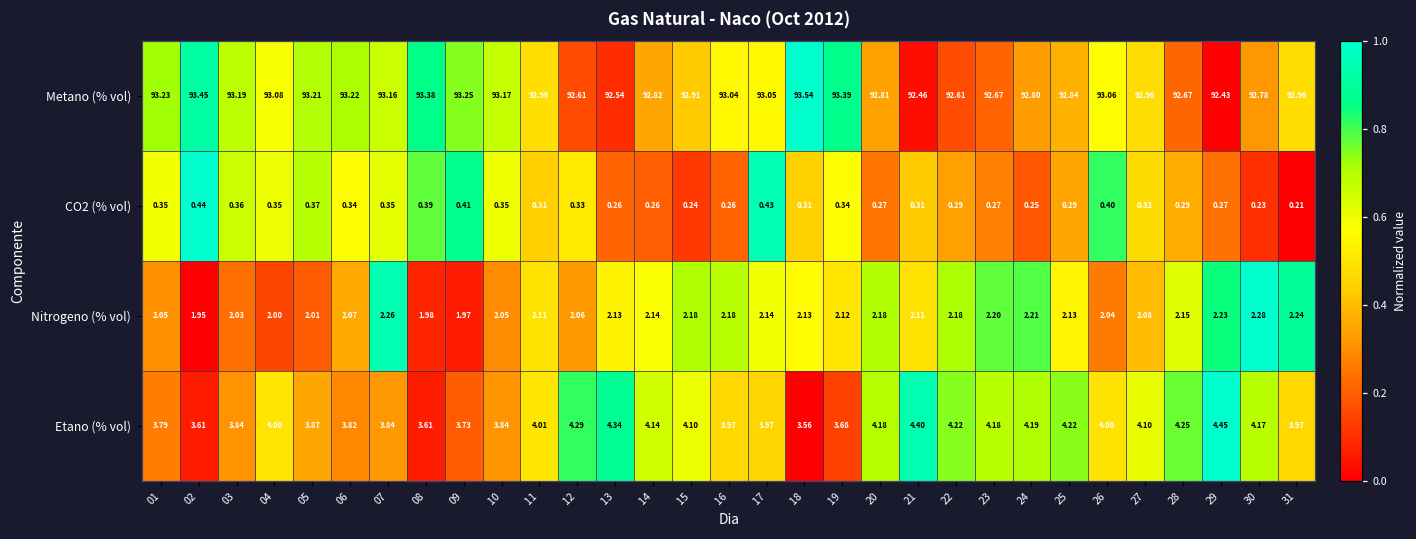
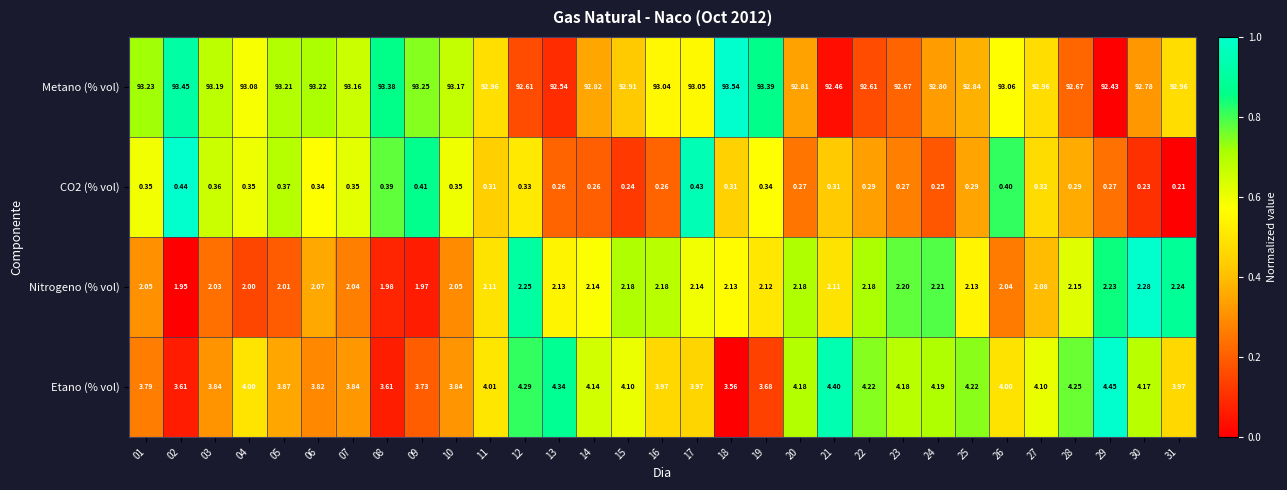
Nitrogeno (% vol), 07: 2.26 -> 2.04
Nitrogeno (% vol), 12: 2.06 -> 2.25
